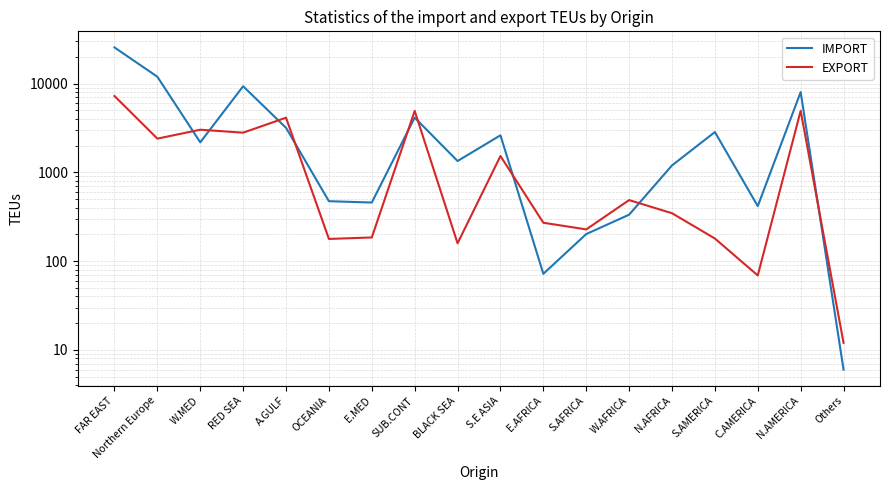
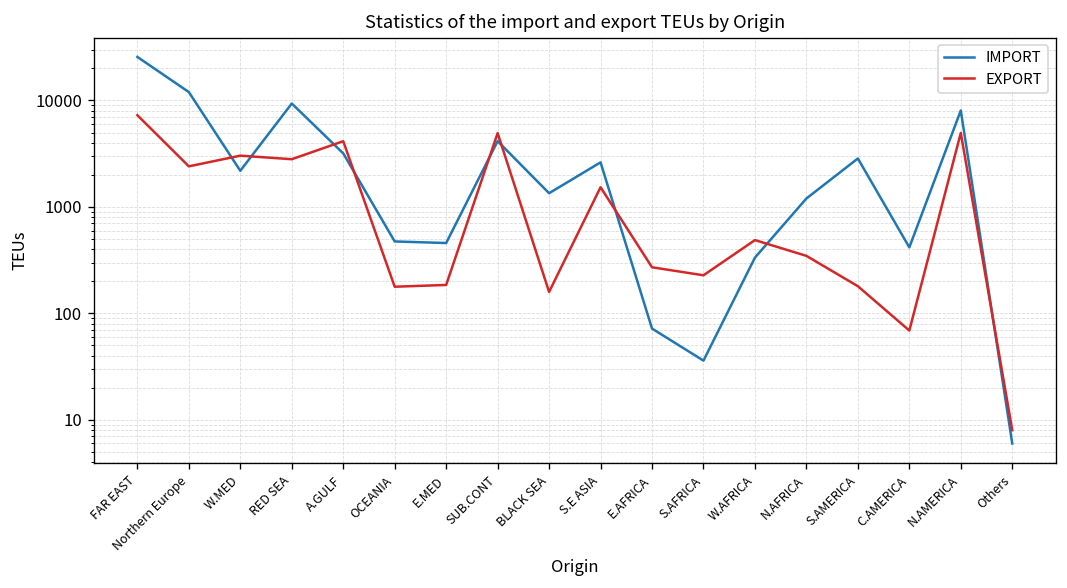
IMPORT, S.AFRICA: 200 -> 36
EXPORT, Others: 12 -> 8
